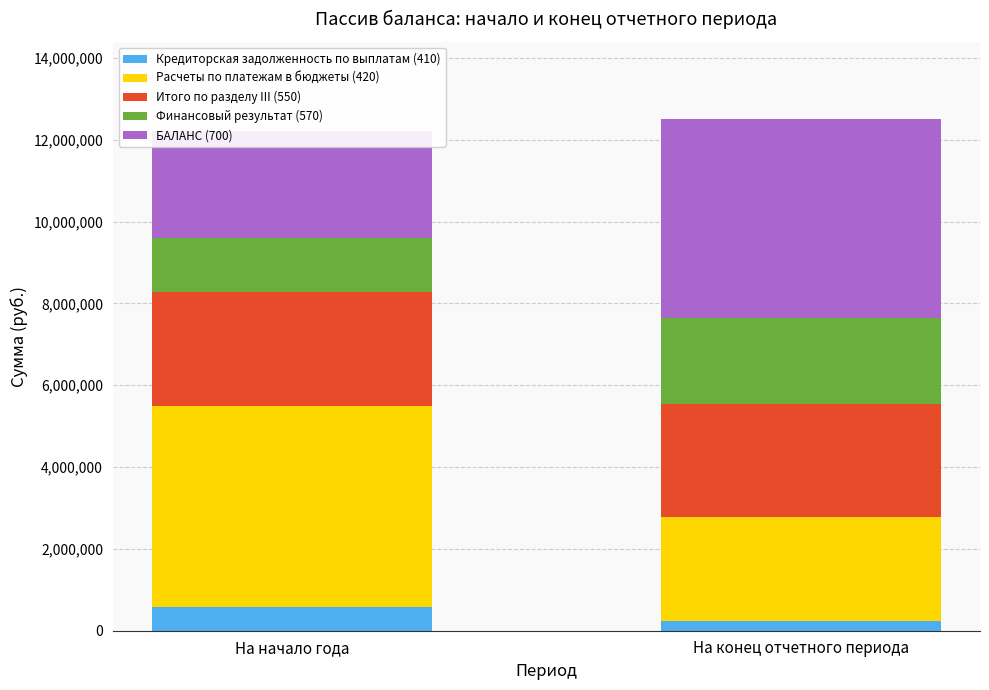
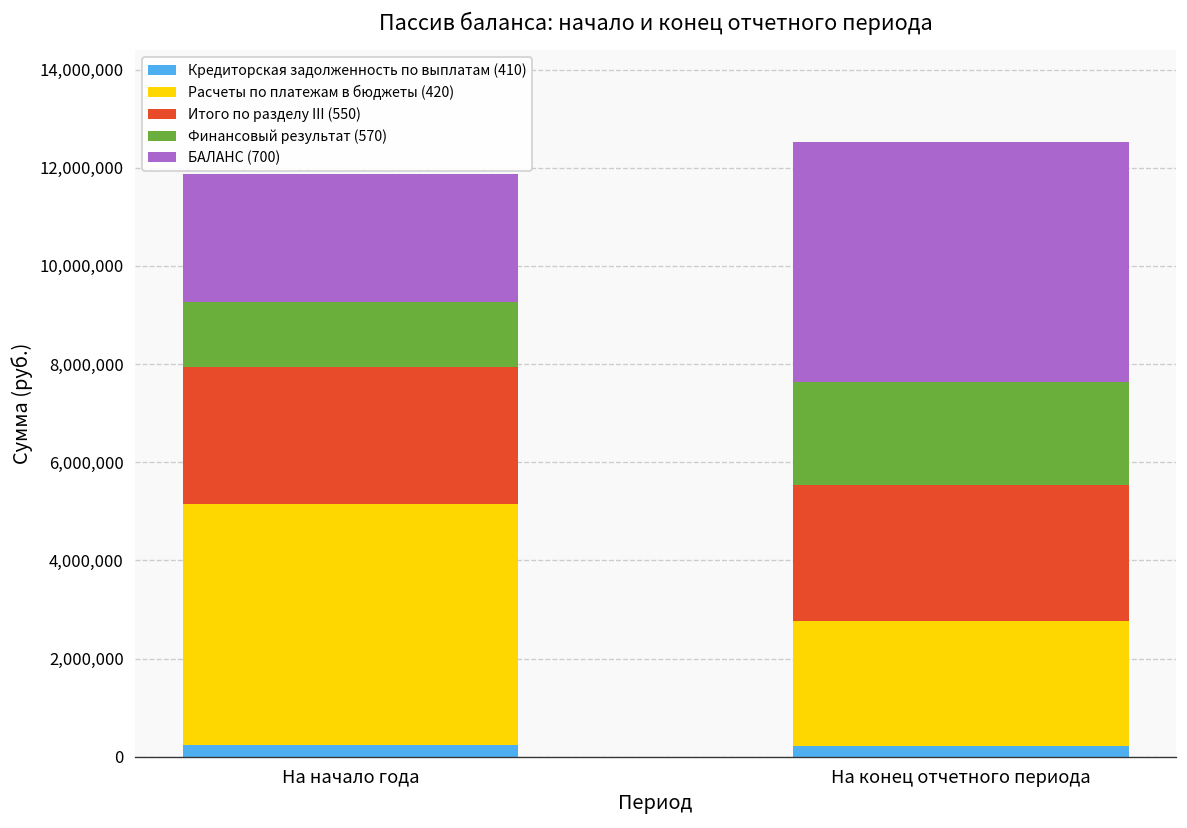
Кредиторская задолженность по выплатам (410), На начало года: 600,000 -> 200,000
